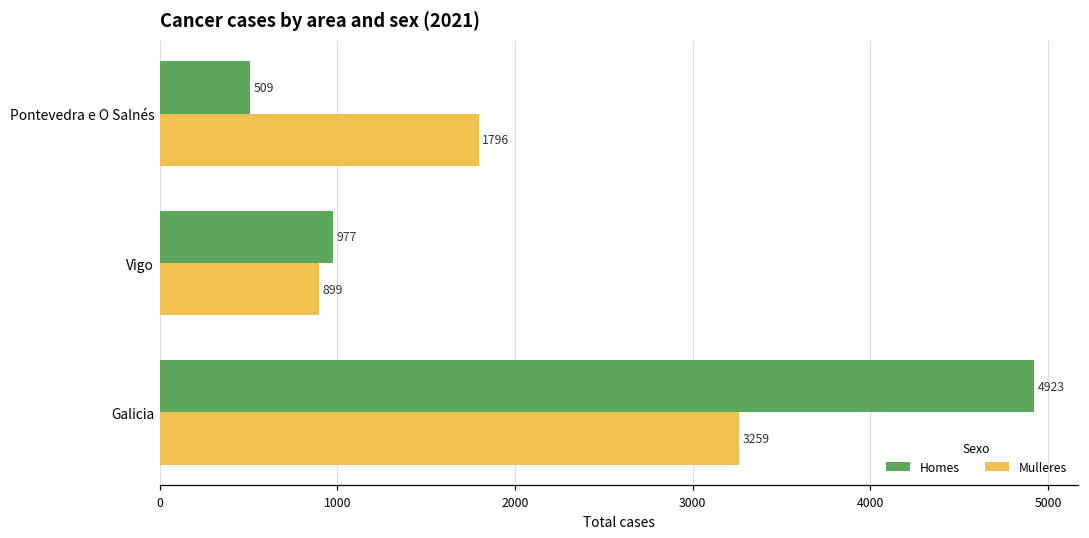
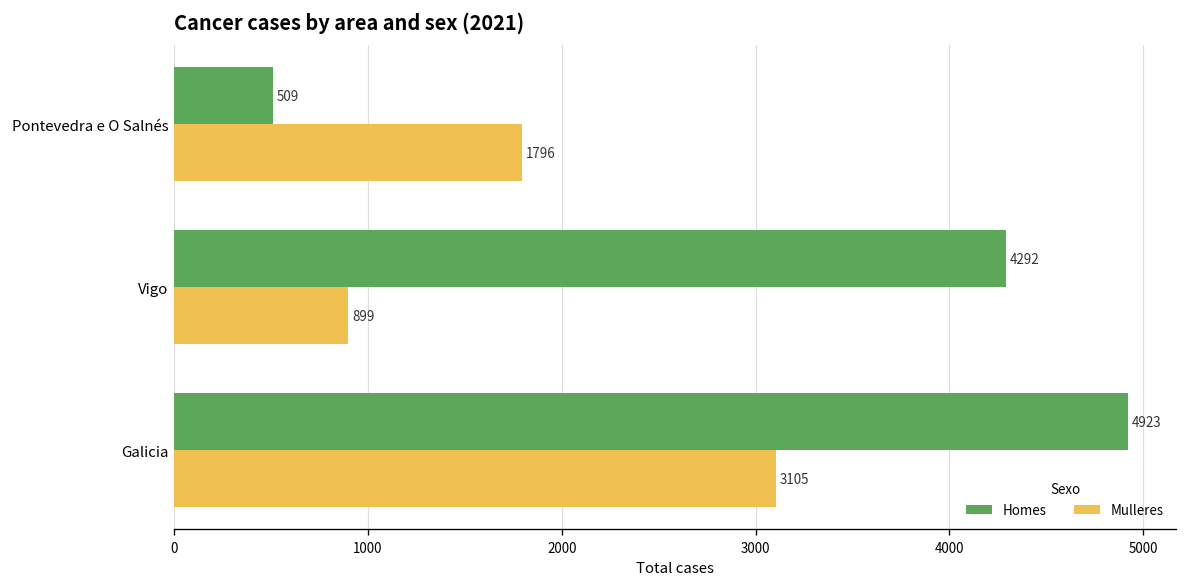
Homes, Vigo: 977 -> 4292
Mulleres, Galicia: 3259 -> 3105
